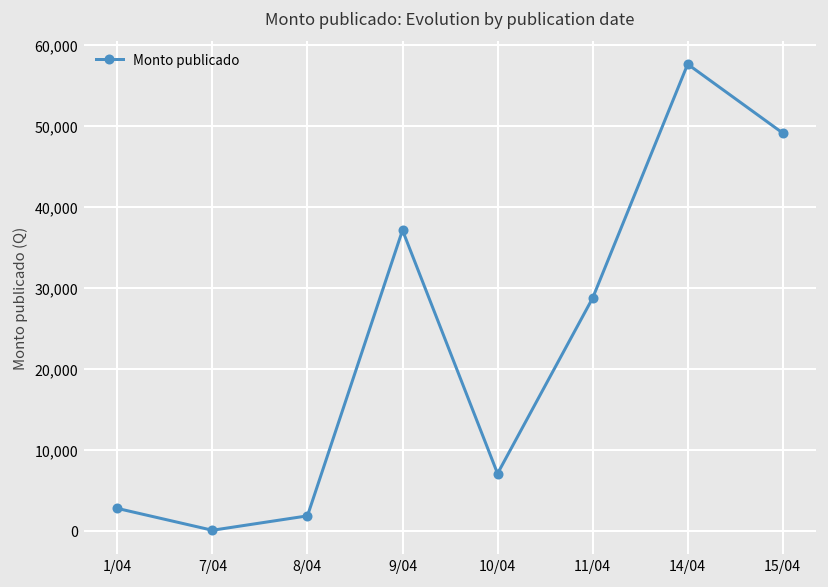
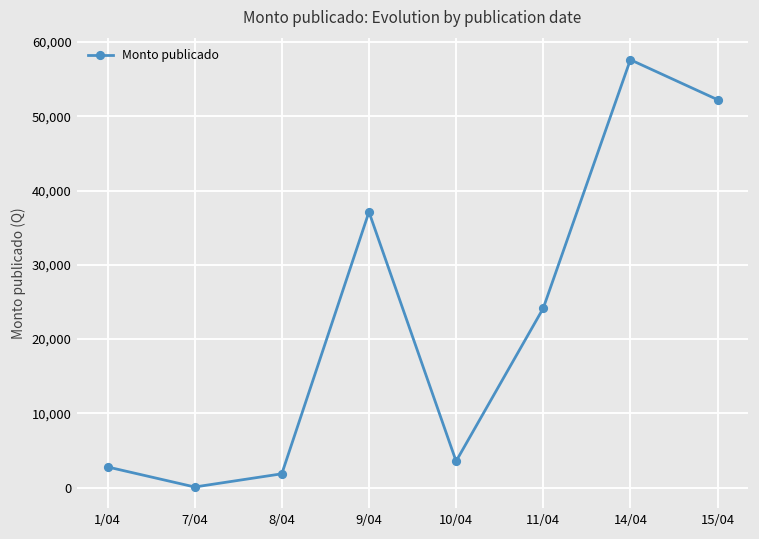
10/04: 7,000 -> 4,000
11/04: 29,000 -> 24,000
15/04: 49,000 -> 52,000
